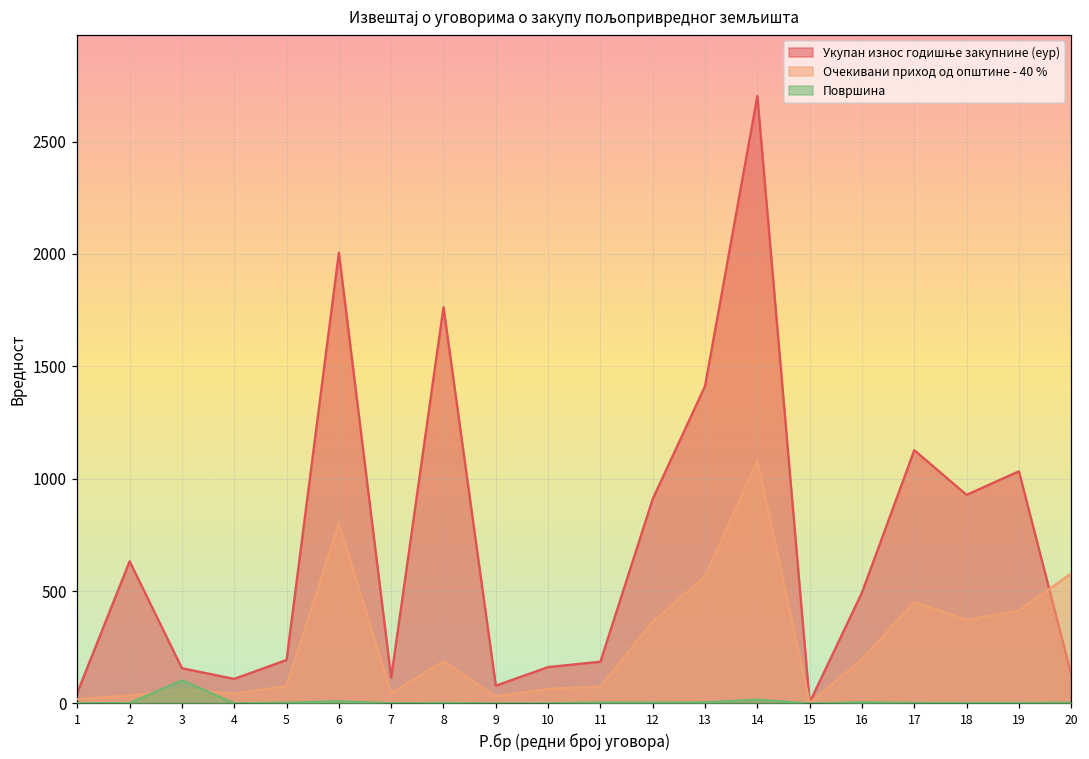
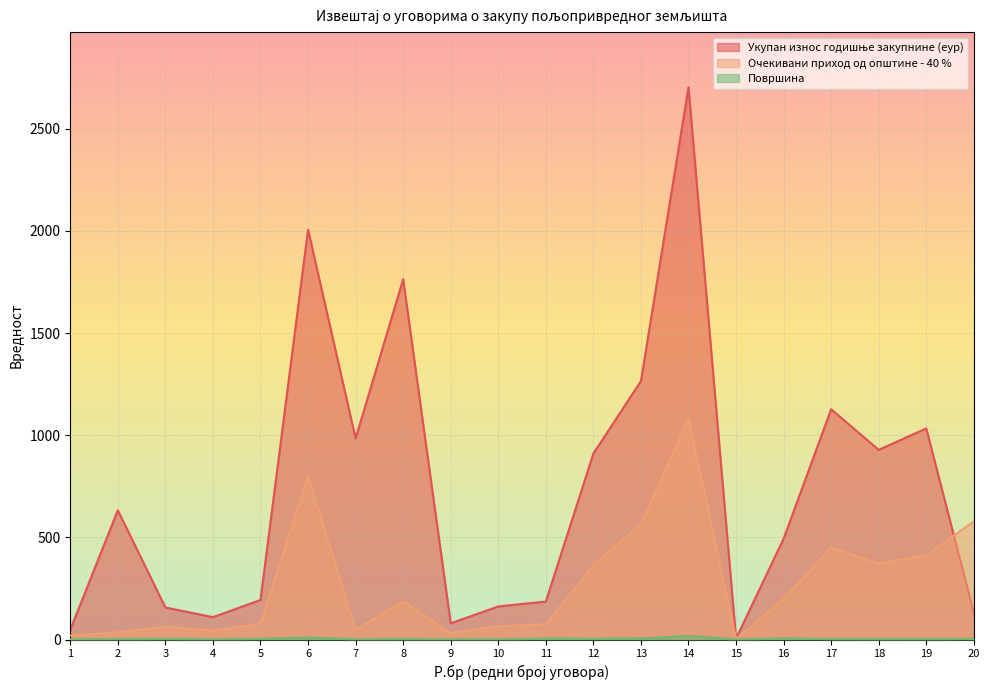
Површина, 3: 100 -> 0
Укупан износ годишње закупнине (еур), 7: 110 -> 980
Укупан износ годишње закупнине (еур), 13: 1410 -> 1260
